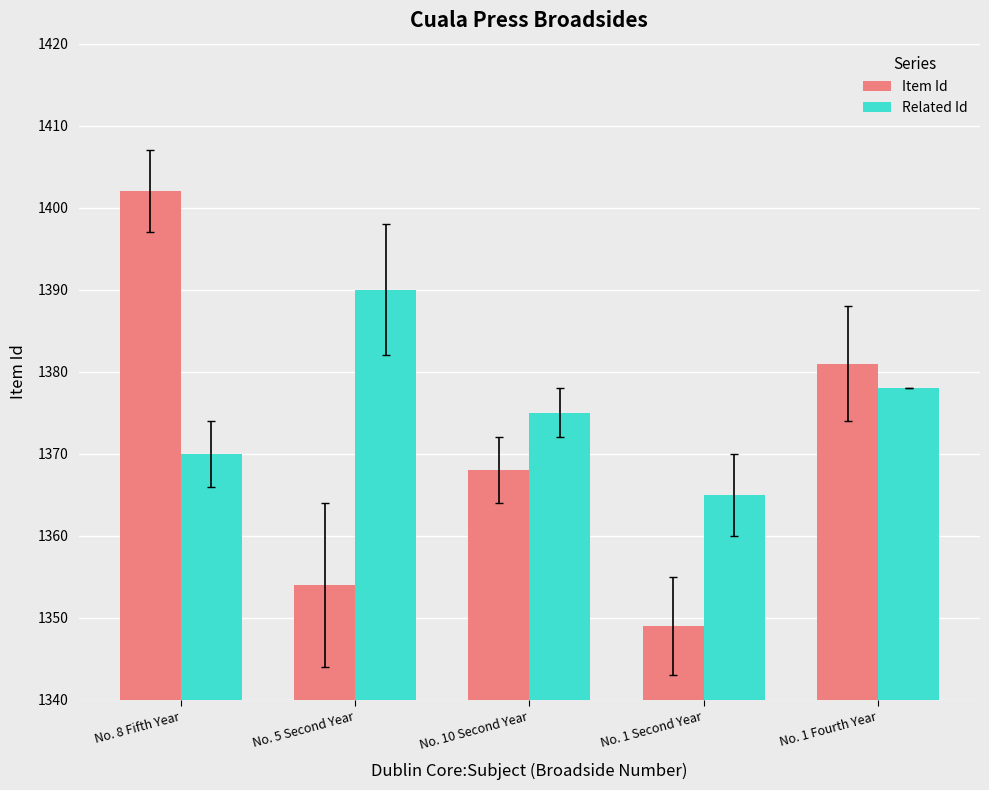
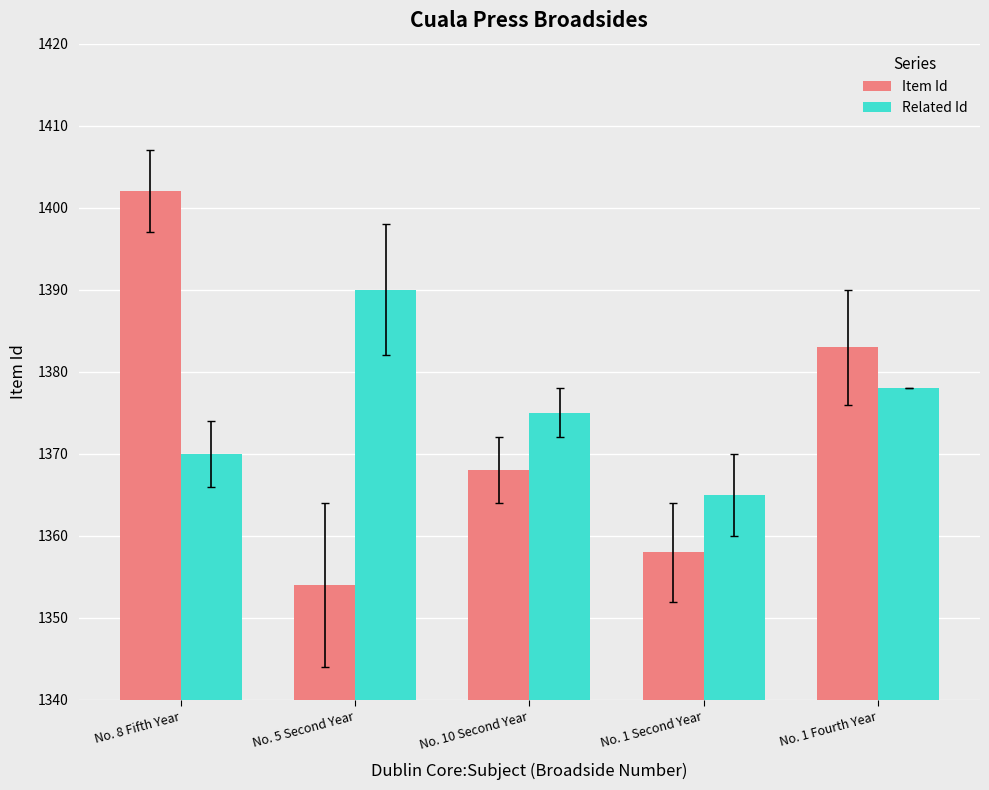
Item Id, No. 1 Second Year: 1349 -> 1358
Item Id, No. 1 Fourth Year: 1381 -> 1383
